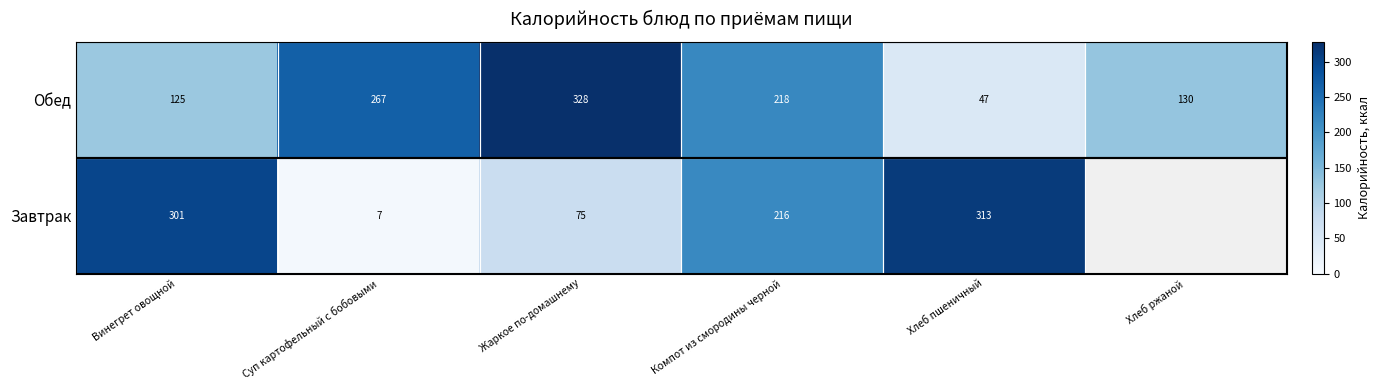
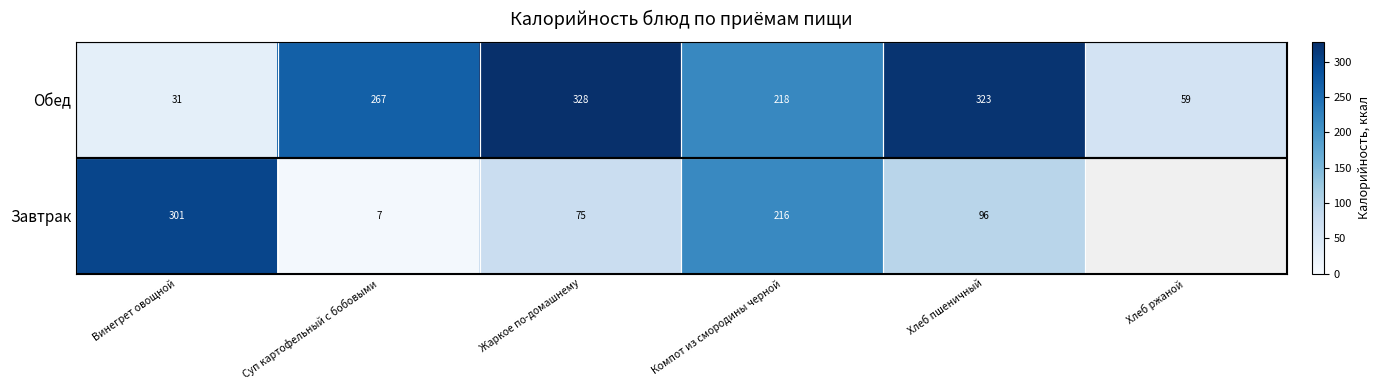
Обед, Винегрет овощной: 125 -> 31
Обед, Хлеб пшеничный: 47 -> 323
Обед, Хлеб ржаной: 130 -> 59
Завтрак, Хлеб пшеничный: 313 -> 96
